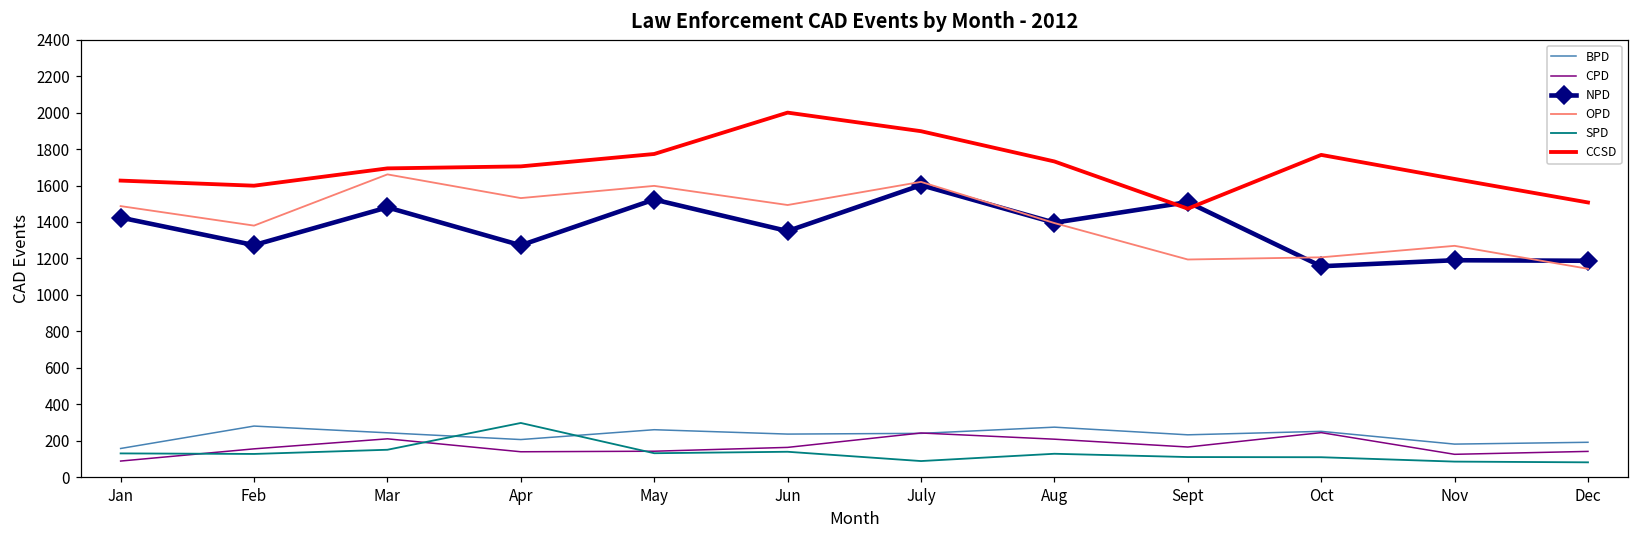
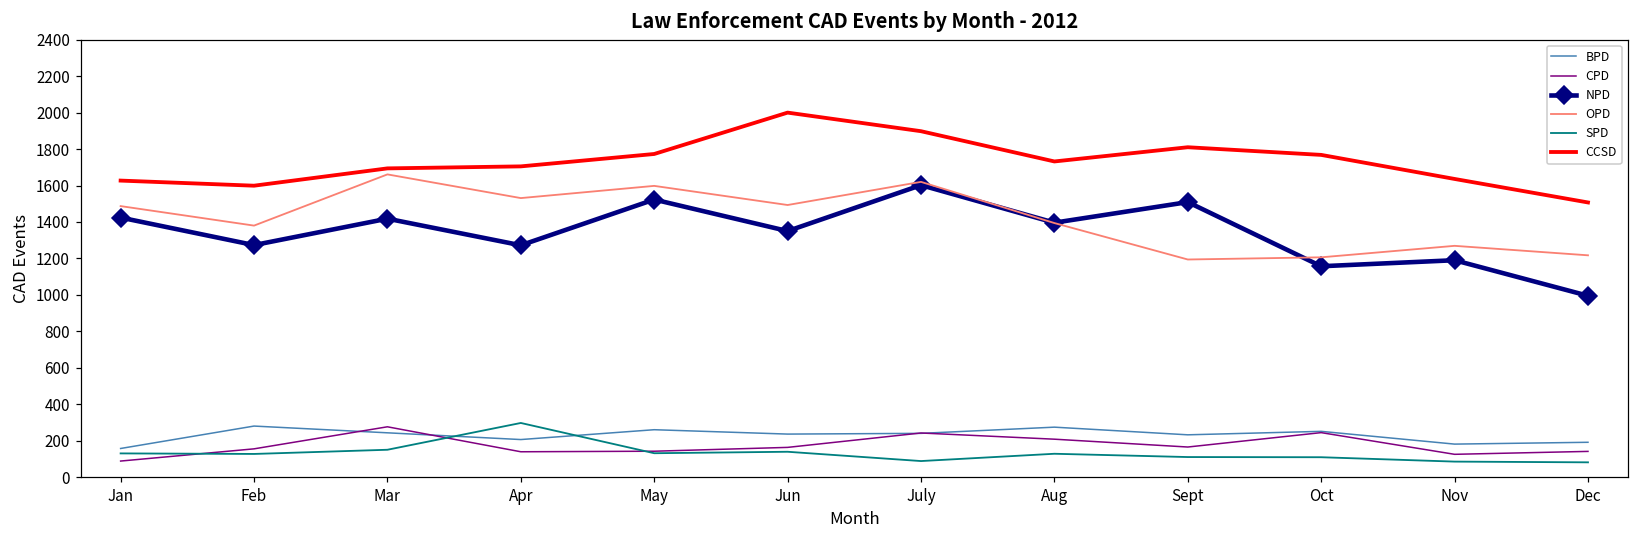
CPD, Mar: 210 -> 280
NPD, Mar: 1480 -> 1420
CCSD, Sept: 1470 -> 1810
NPD, Dec: 1190 -> 1000
OPD, Dec: 1140 -> 1220
